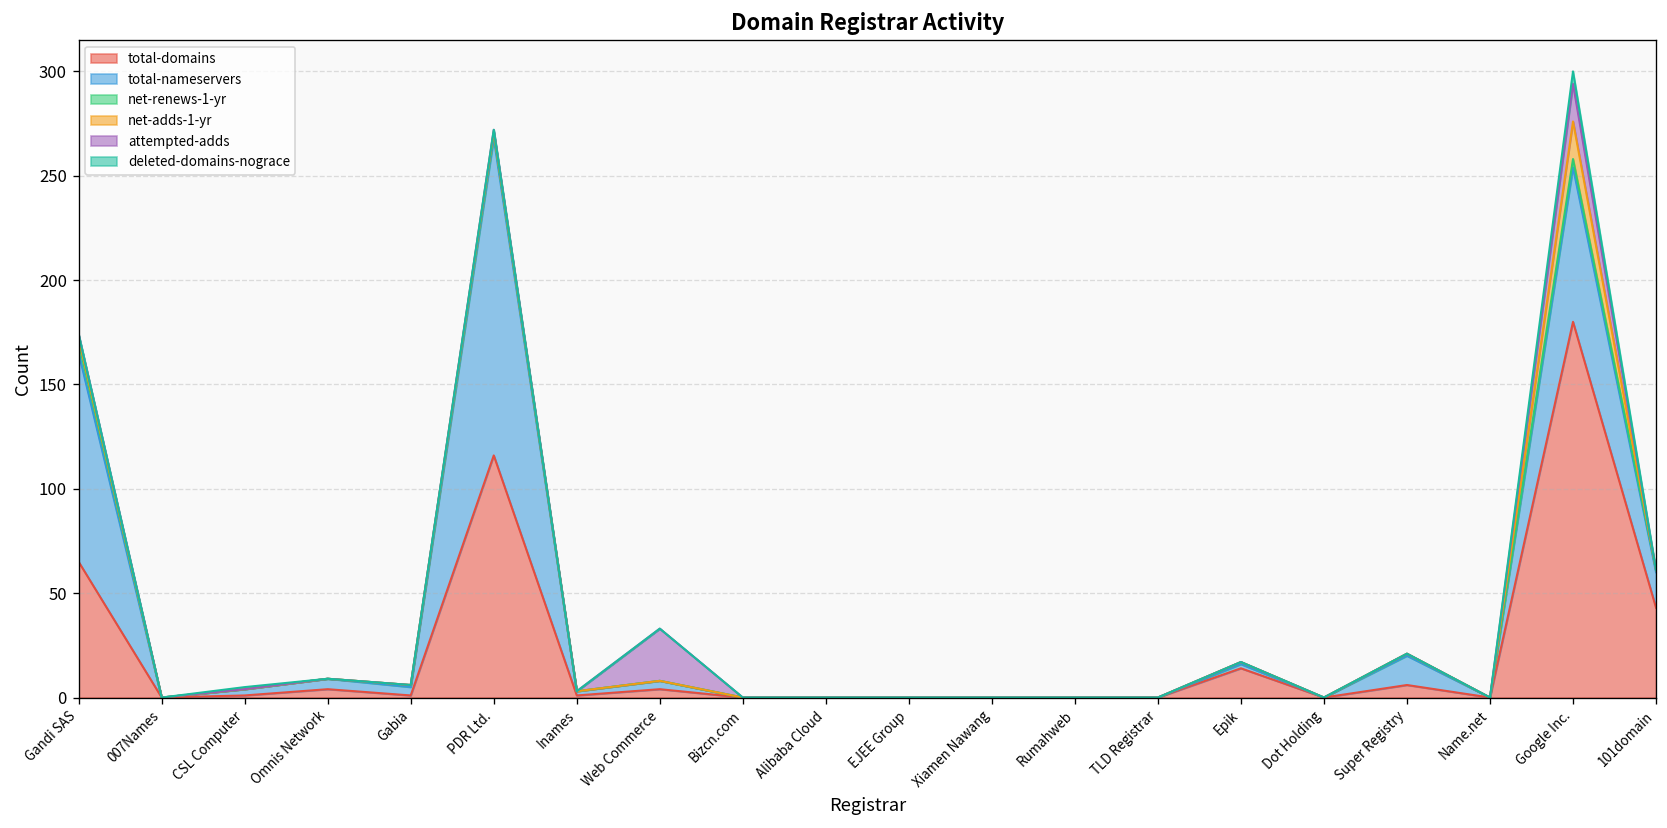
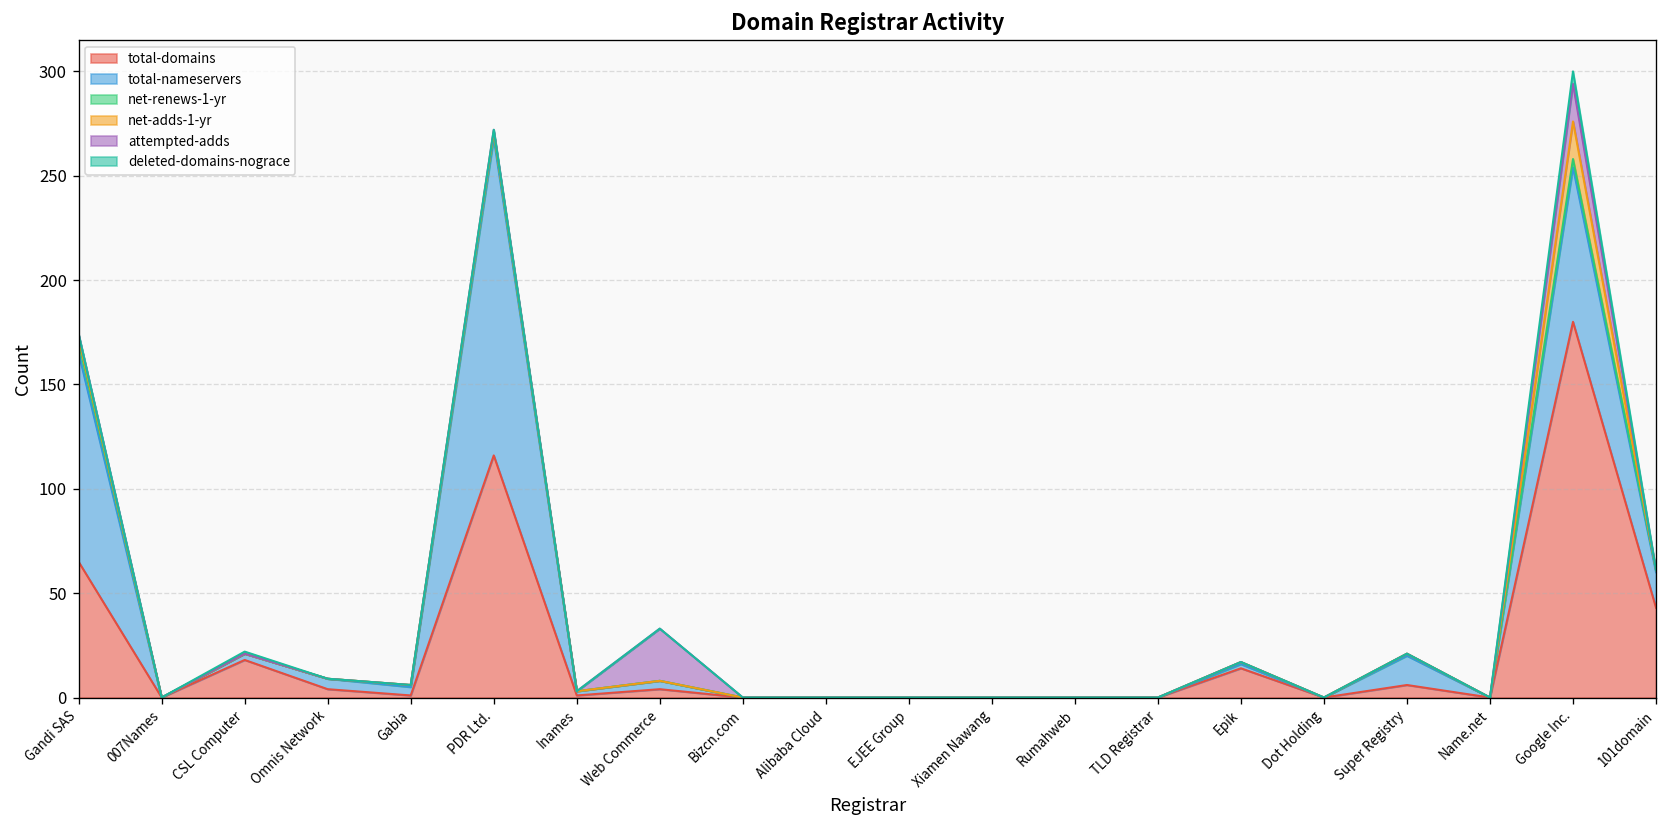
total-domains, CSL Computer: 1 -> 18
